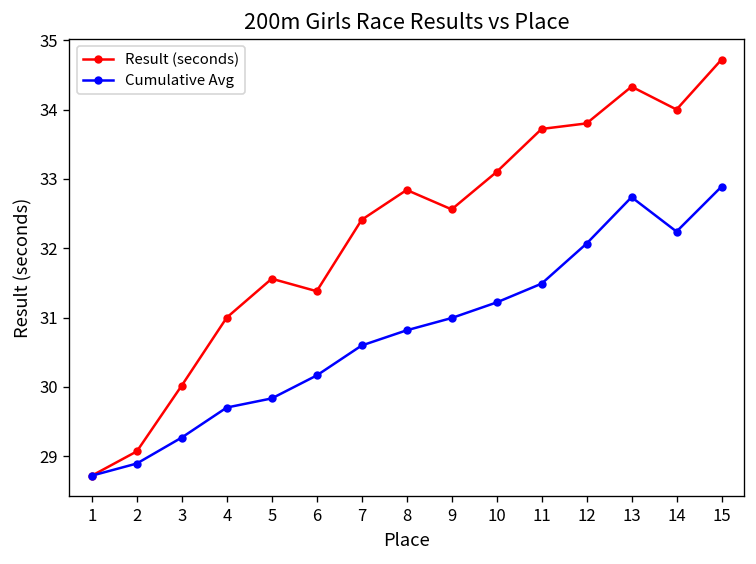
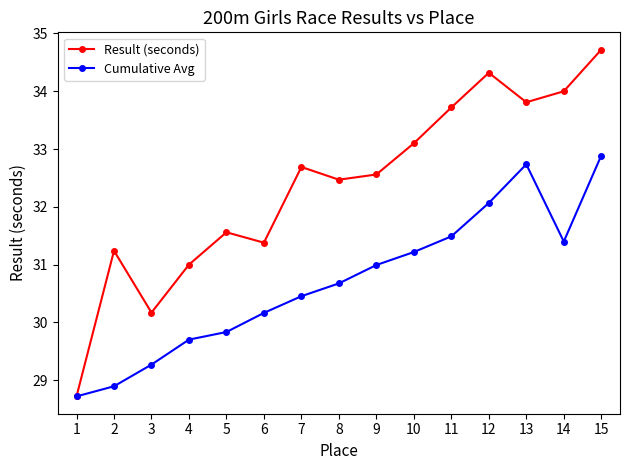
Result (seconds), 2: 29.1 -> 31.2
Result (seconds), 3: 30.0 -> 30.2
Result (seconds), 7: 32.4 -> 32.7
Cumulative Avg, 7: 30.6 -> 30.5
Result (seconds), 8: 32.8 -> 32.5
Cumulative Avg, 8: 30.8 -> 30.7
Result (seconds), 12: 33.8 -> 34.3
Result (seconds), 13: 34.3 -> 33.8
Cumulative Avg, 14: 32.2 -> 31.4
